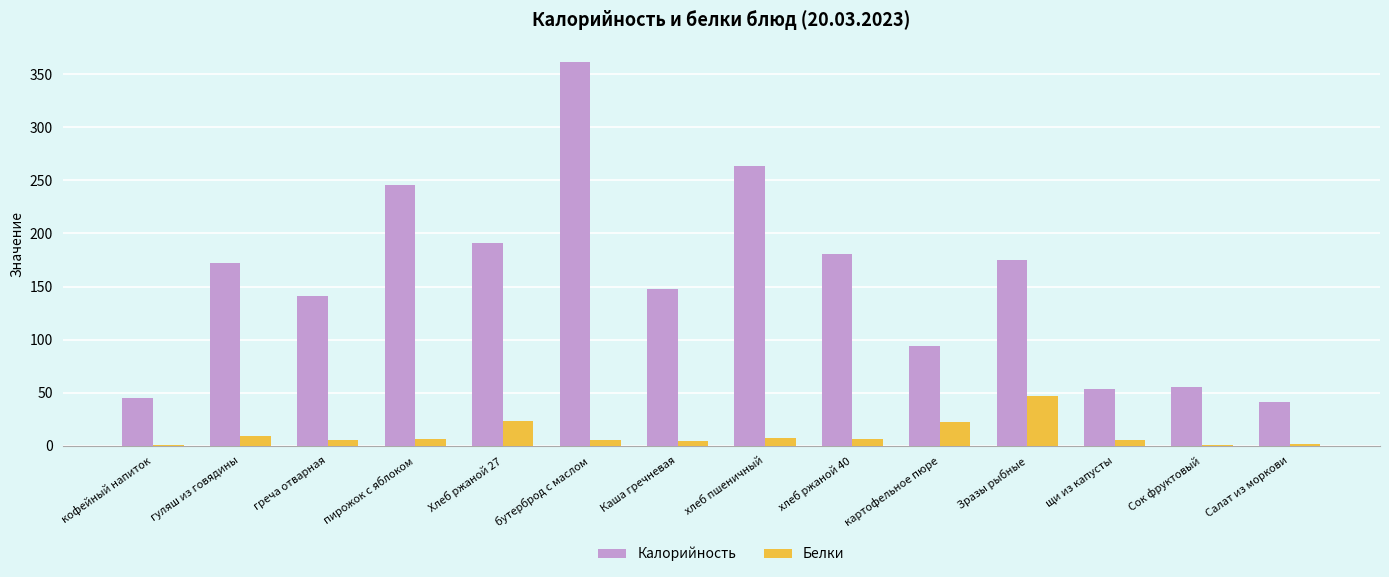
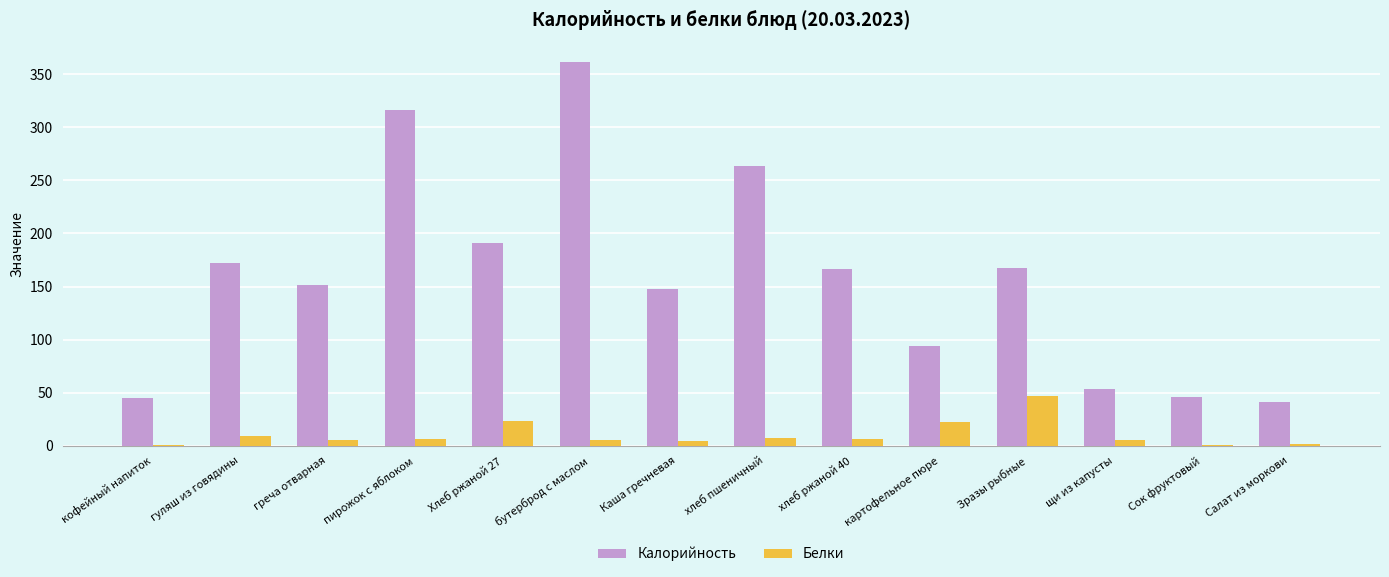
Калорийность, греча отварная: 141 -> 151
Калорийность, пирожок с яблоком: 246 -> 316
Калорийность, хлеб ржаной 40: 181 -> 167
Калорийность, Зразы рыбные: 175 -> 167
Калорийность, Сок фруктовый: 55 -> 46
